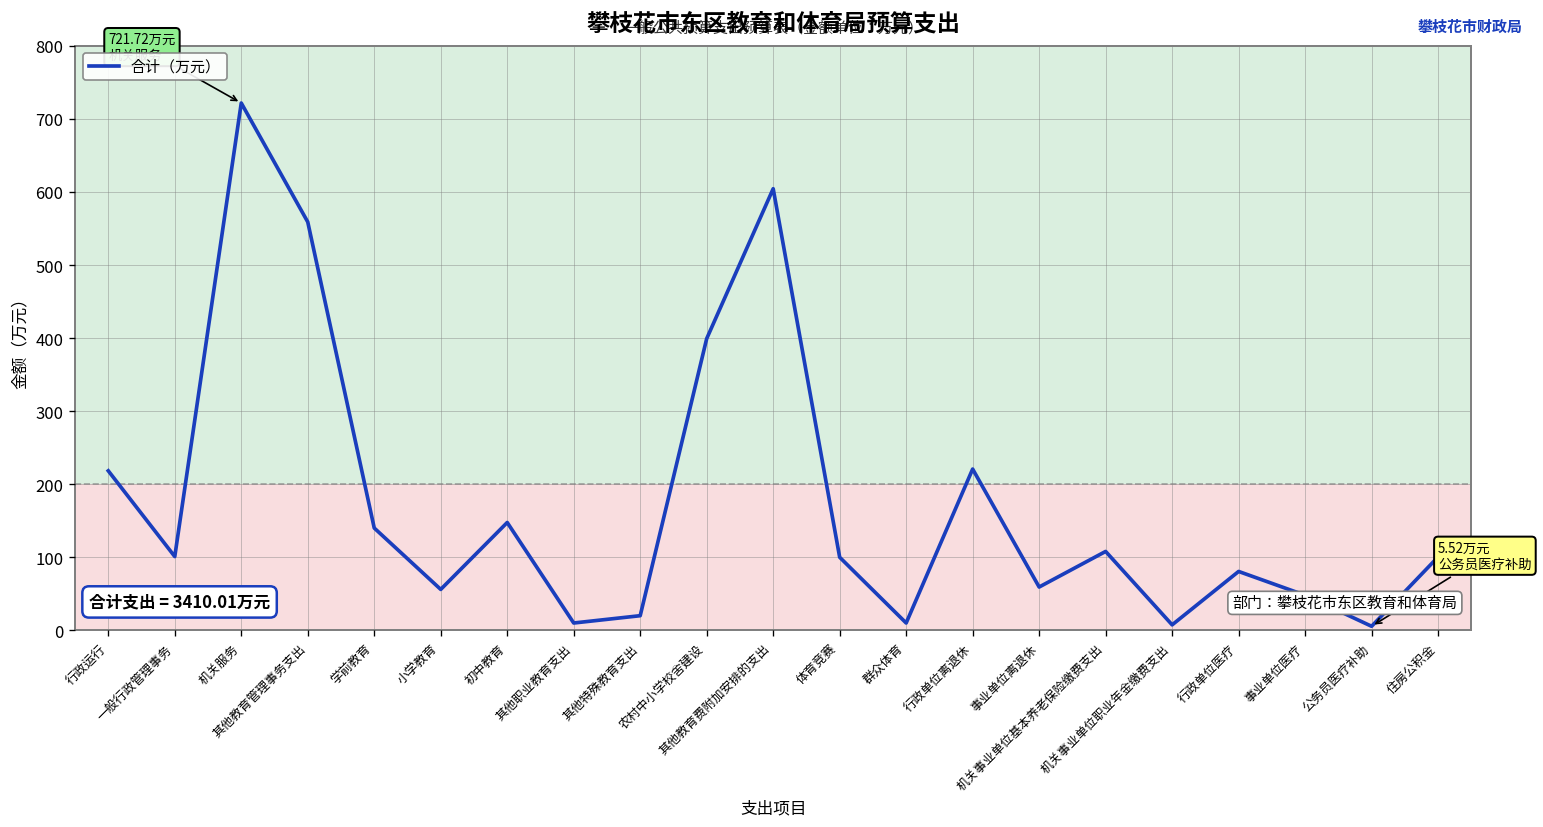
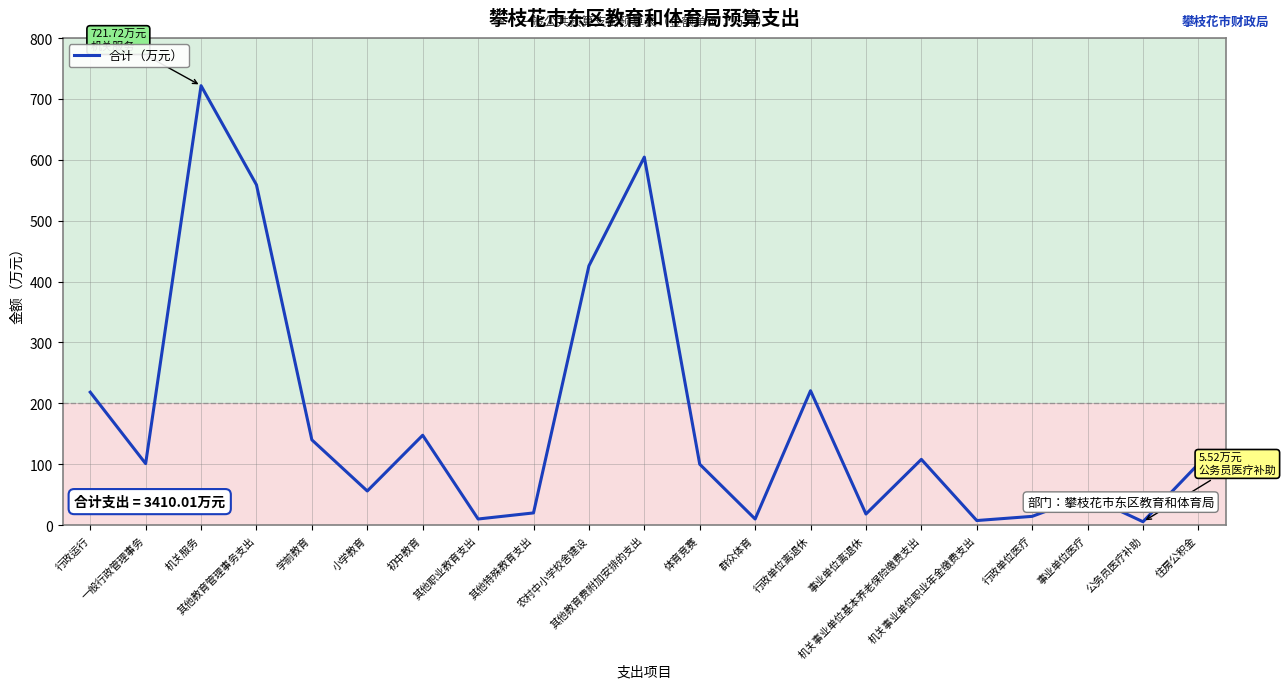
农村中小学校舍建设: 400 -> 430
事业单位离退休: 60 -> 20
行政单位医疗: 80 -> 10
